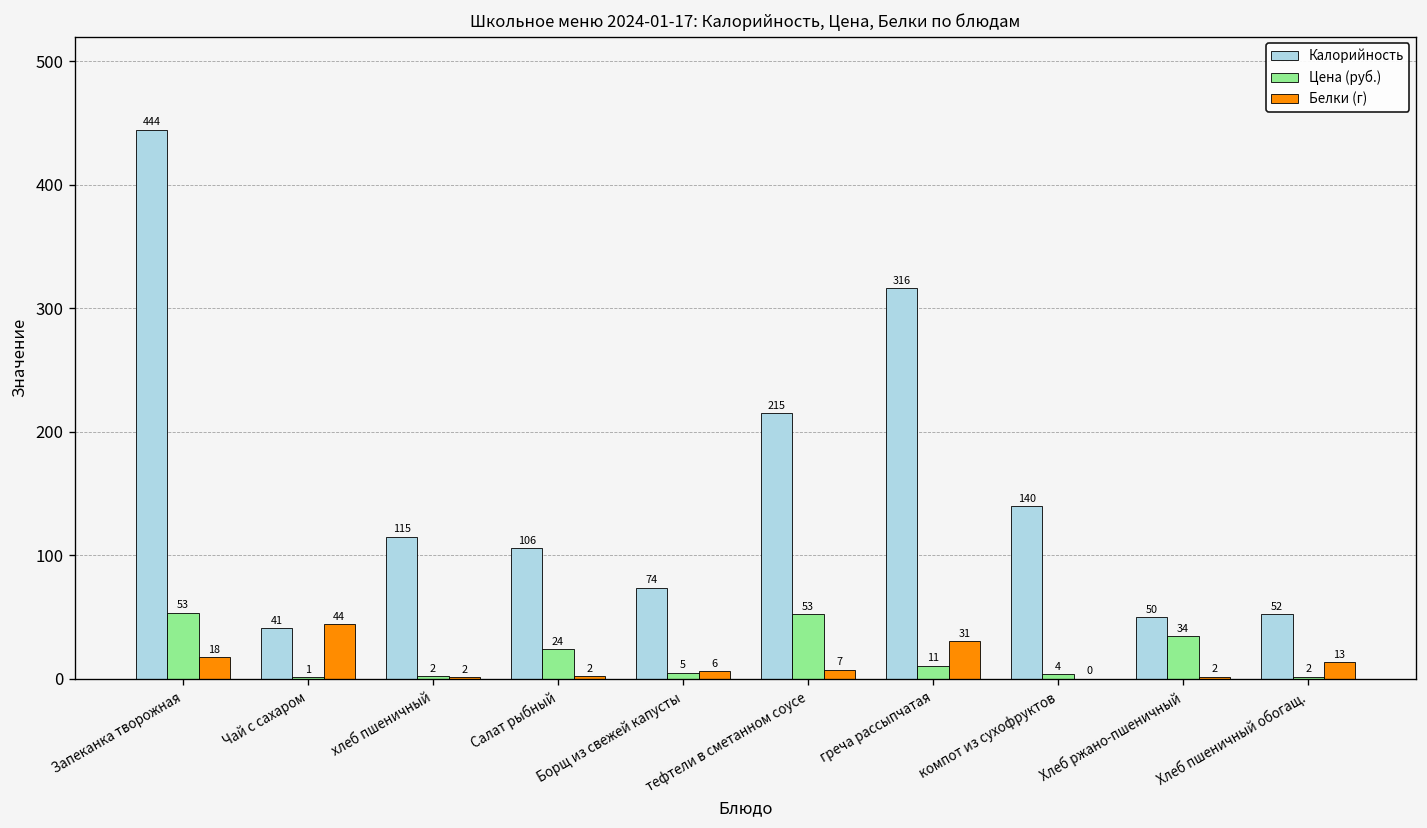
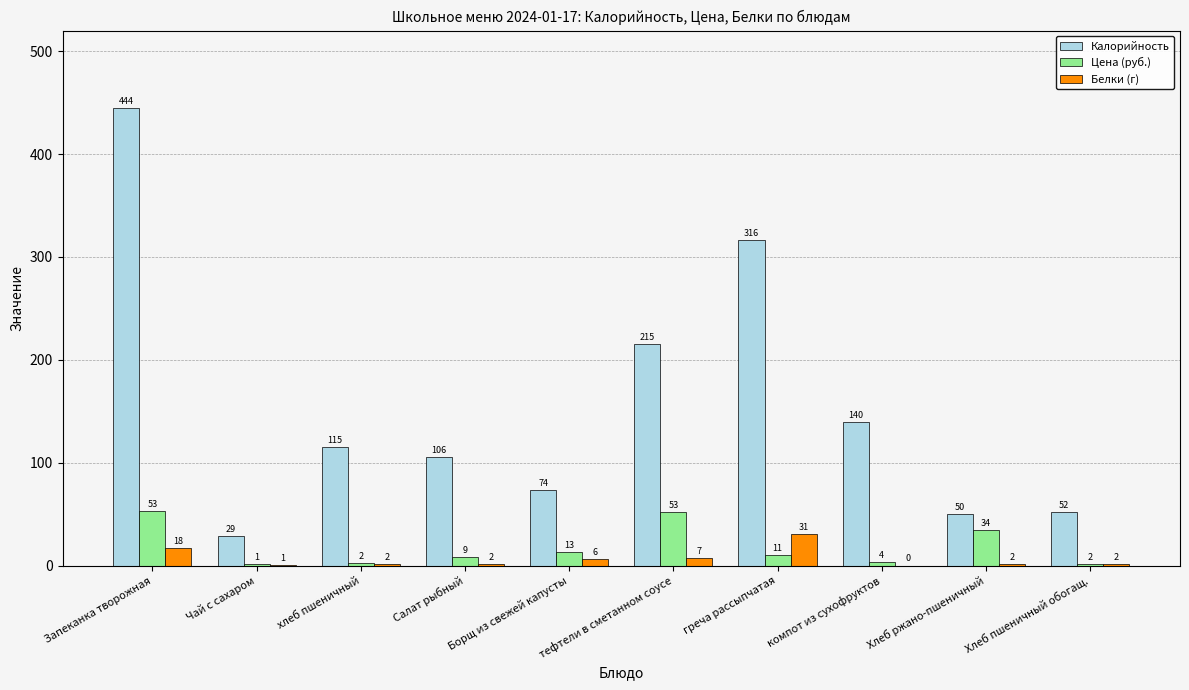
Калорийность, Чай с сахаром: 41 -> 29
Белки (г), Чай с сахаром: 44 -> 1
Цена (руб.), Салат рыбный: 24 -> 9
Цена (руб.), Борщ из свежей капусты: 5 -> 13
Белки (г), Хлеб пшеничный обогащ.: 13 -> 2
